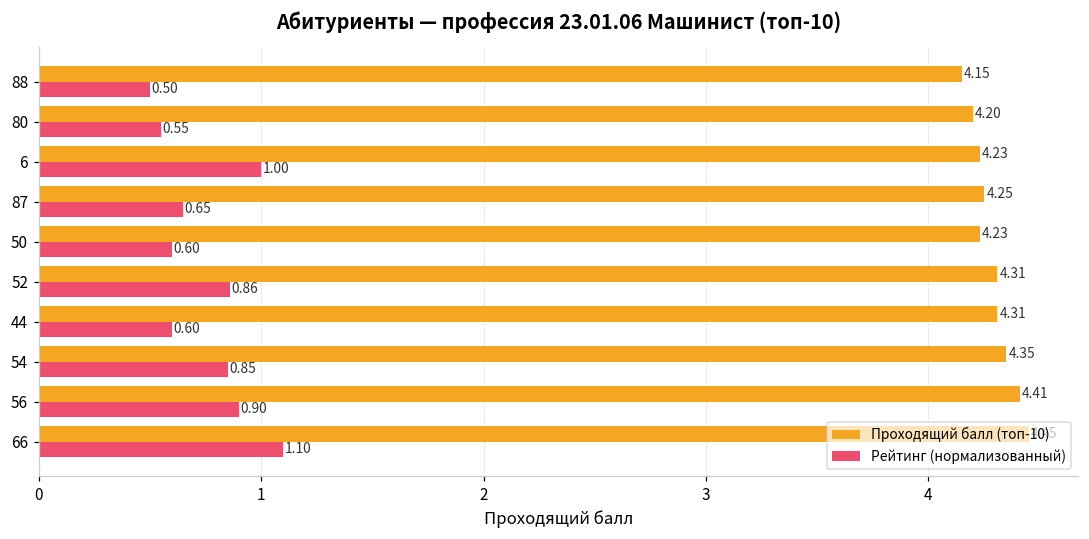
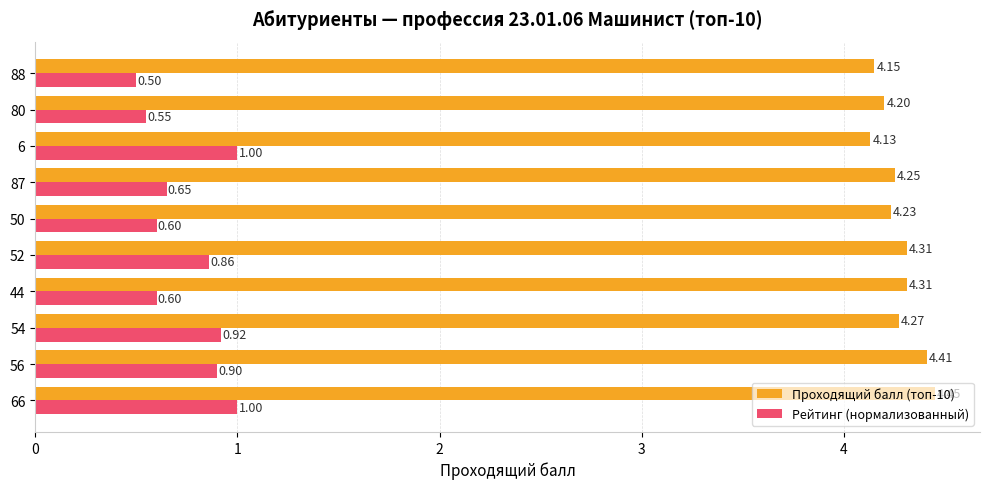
Проходящий балл (топ-10), 6: 4.23 -> 4.13
Проходящий балл (топ-10), 54: 4.35 -> 4.27
Рейтинг (нормализованный), 54: 0.85 -> 0.92
Рейтинг (нормализованный), 66: 1.10 -> 1.00
